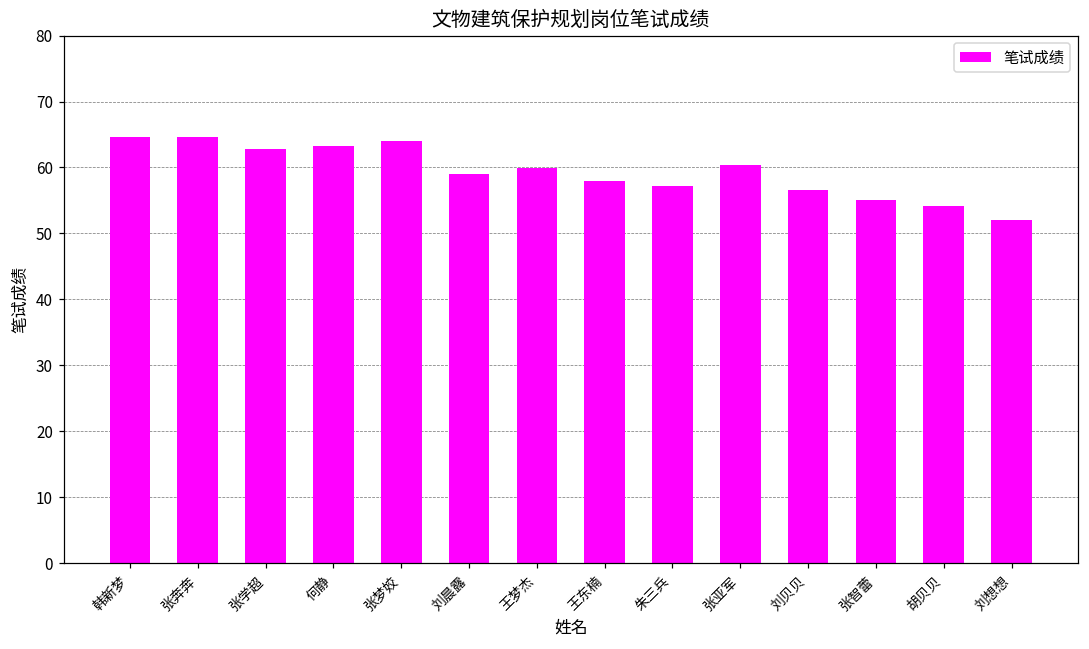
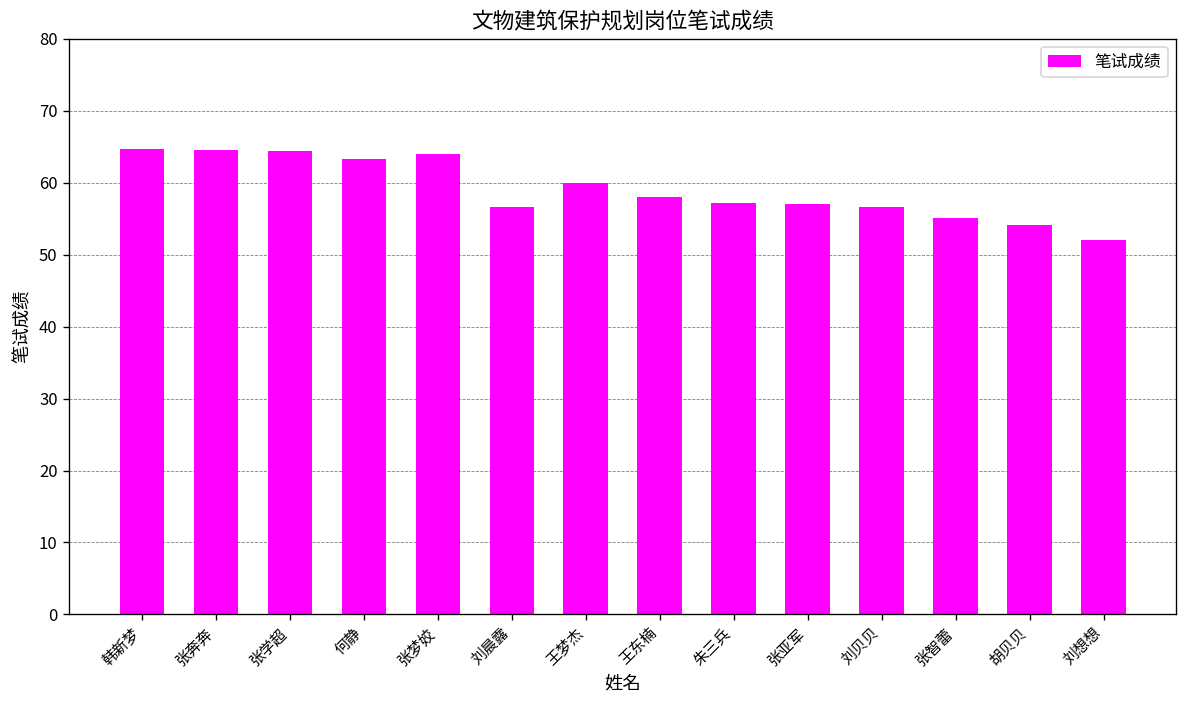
张学超: 63 -> 64
刘晨露: 59 -> 57
张亚军: 60 -> 57
